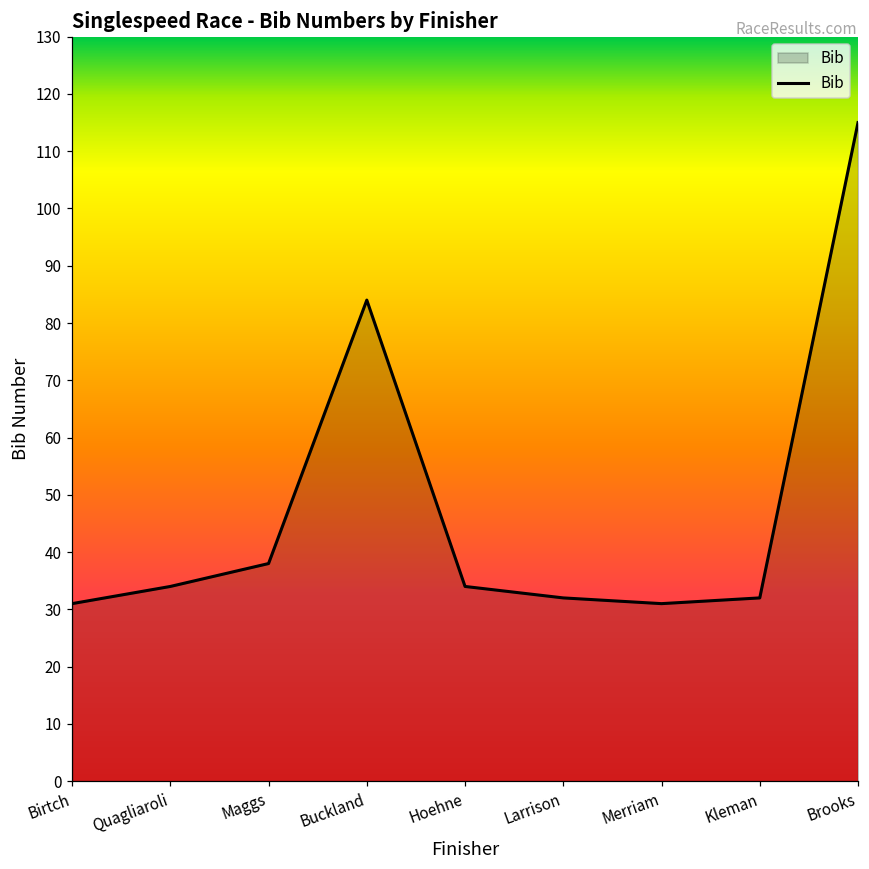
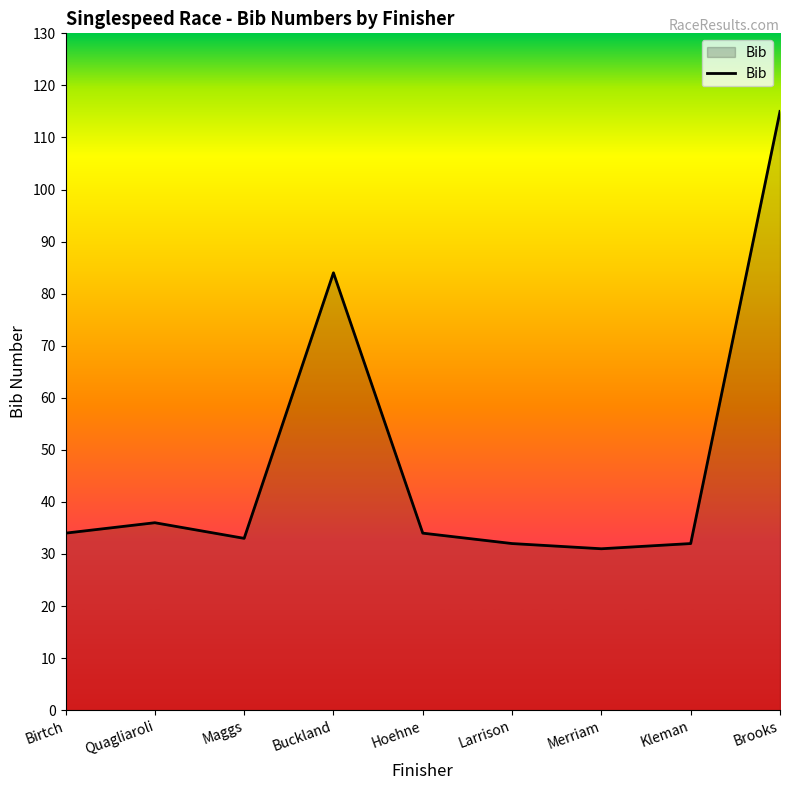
Birtch: 31 -> 34
Quagliaroli: 34 -> 36
Maggs: 38 -> 33
